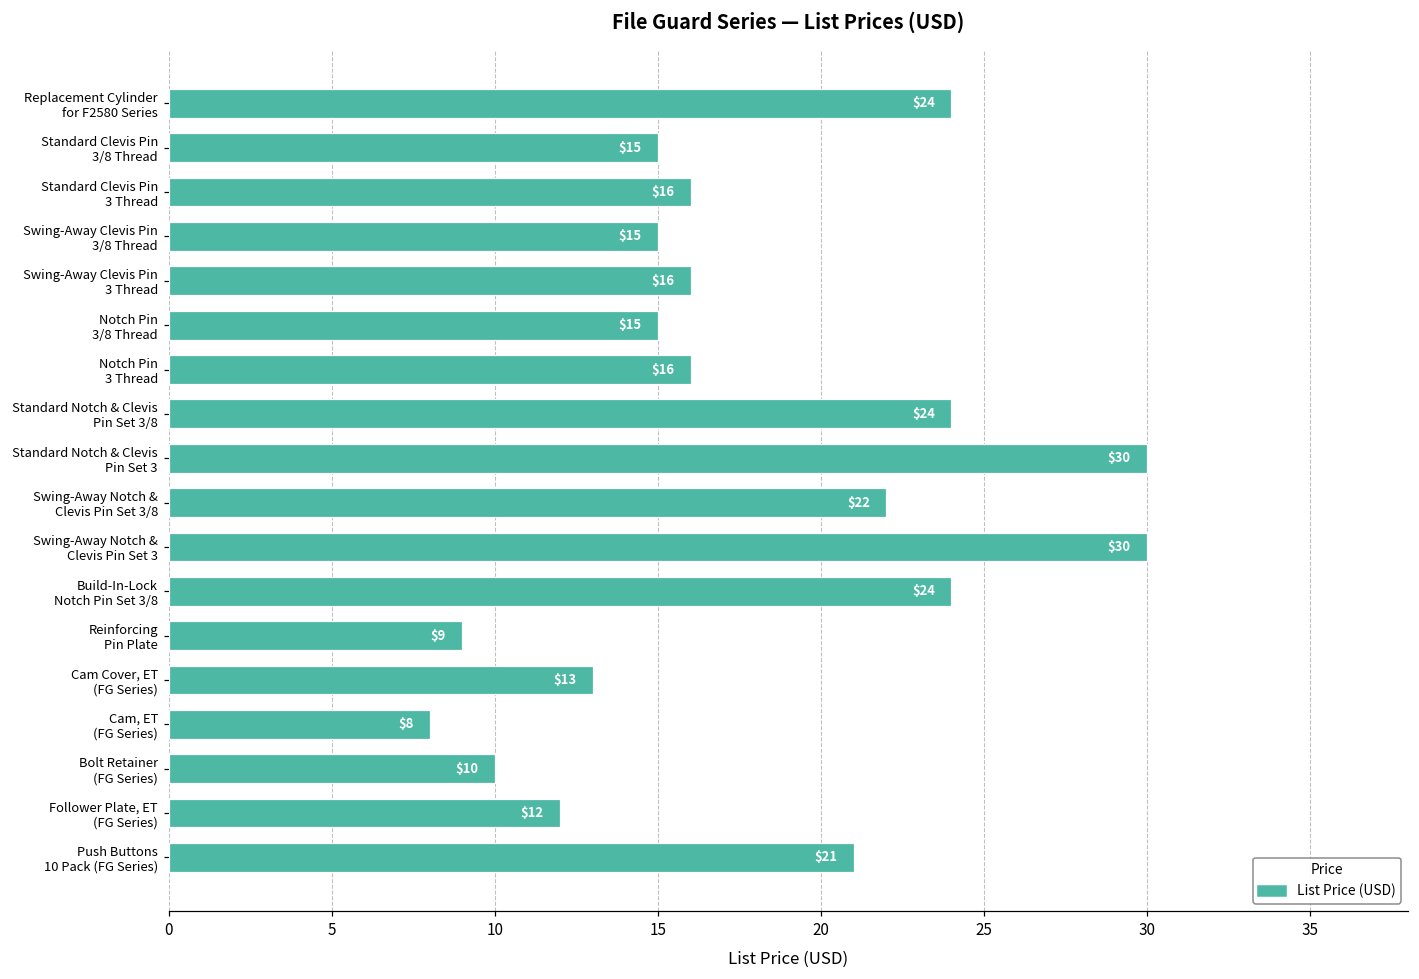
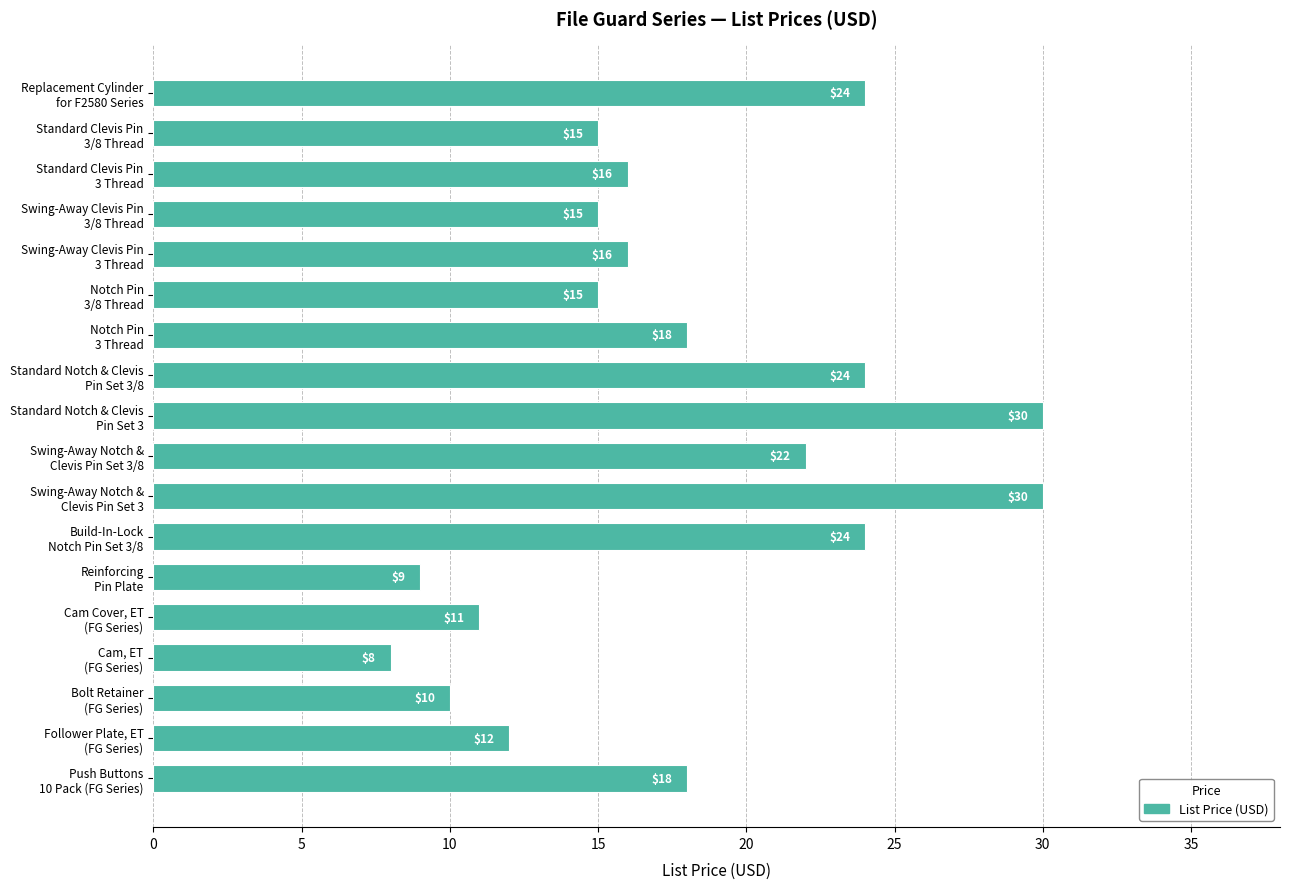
Notch Pin 3 Thread: $16 -> $18
Cam Cover, ET (FG Series): $13 -> $11
Push Buttons 10 Pack (FG Series): $21 -> $18
